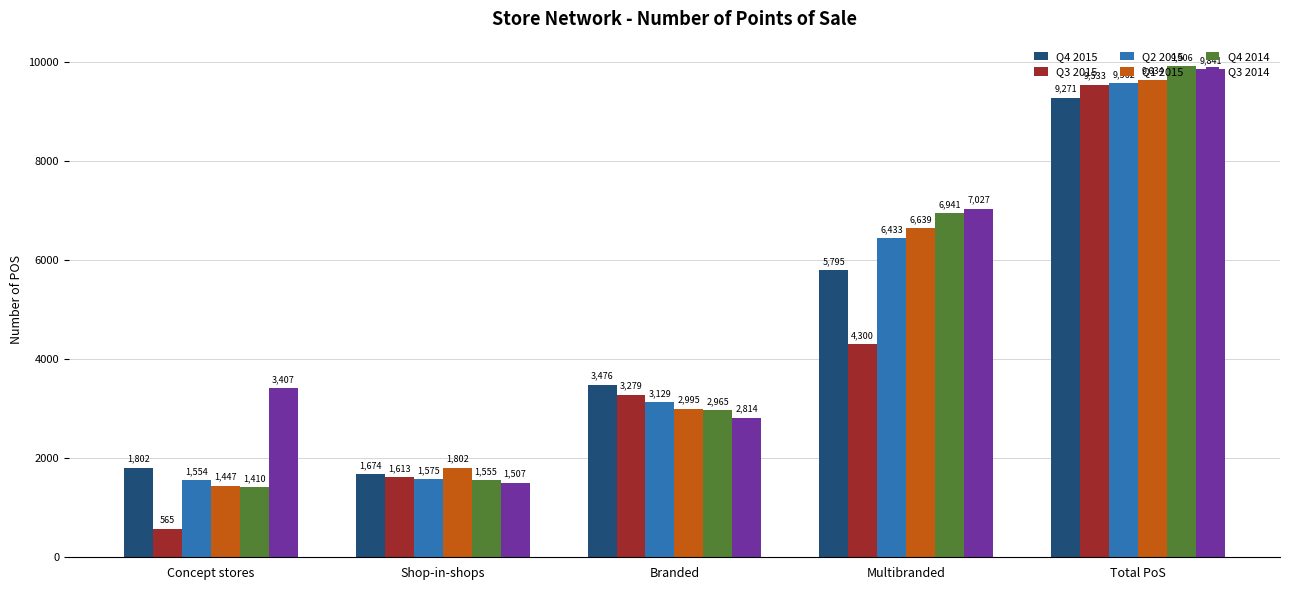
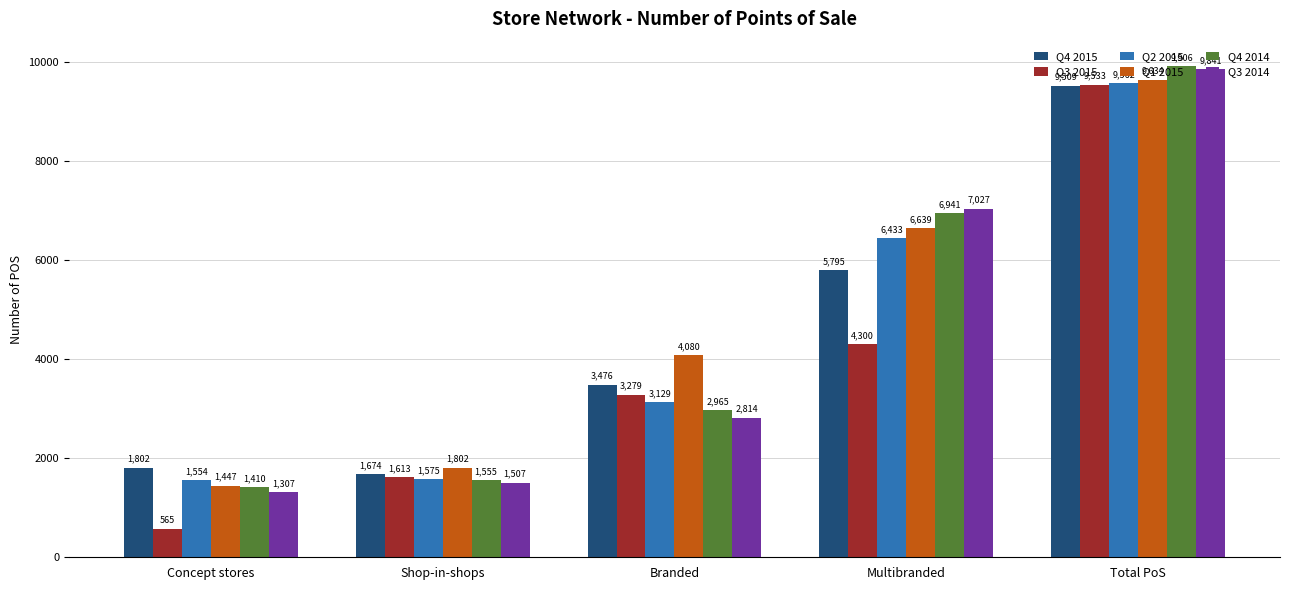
Q3 2014, Concept stores: 3,407 -> 1,307
Q1 2015, Branded: 2,995 -> 4,080
Q4 2015, Total PoS: 9,271 -> 9,509
